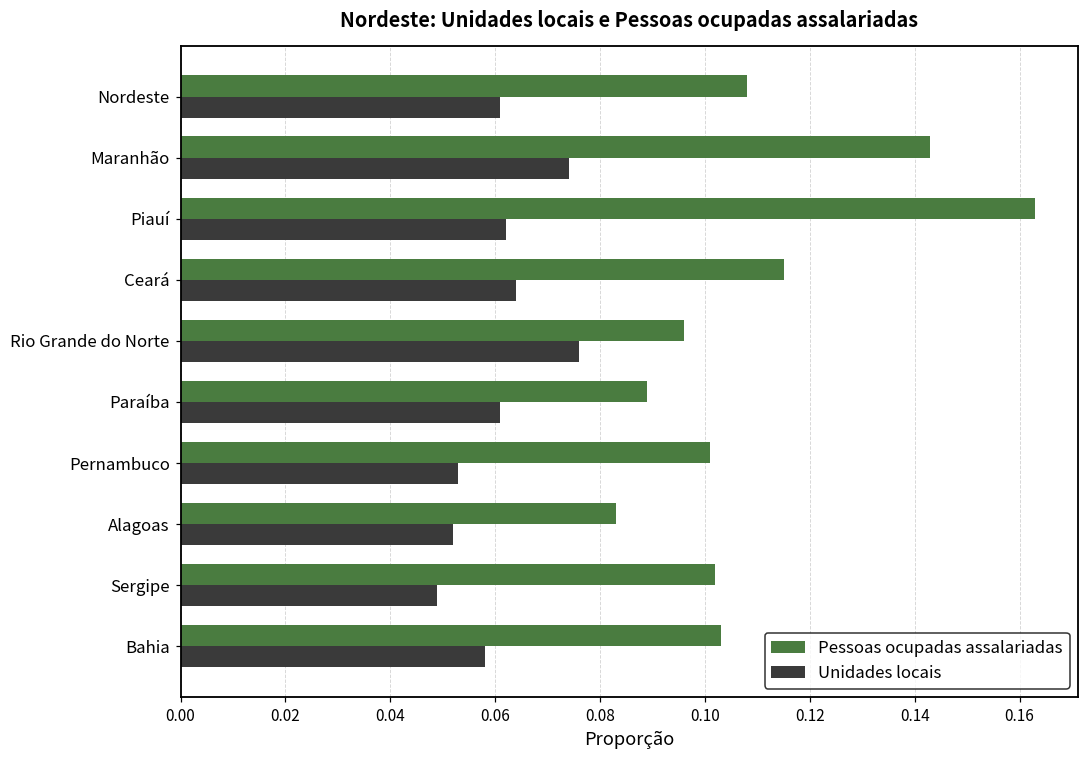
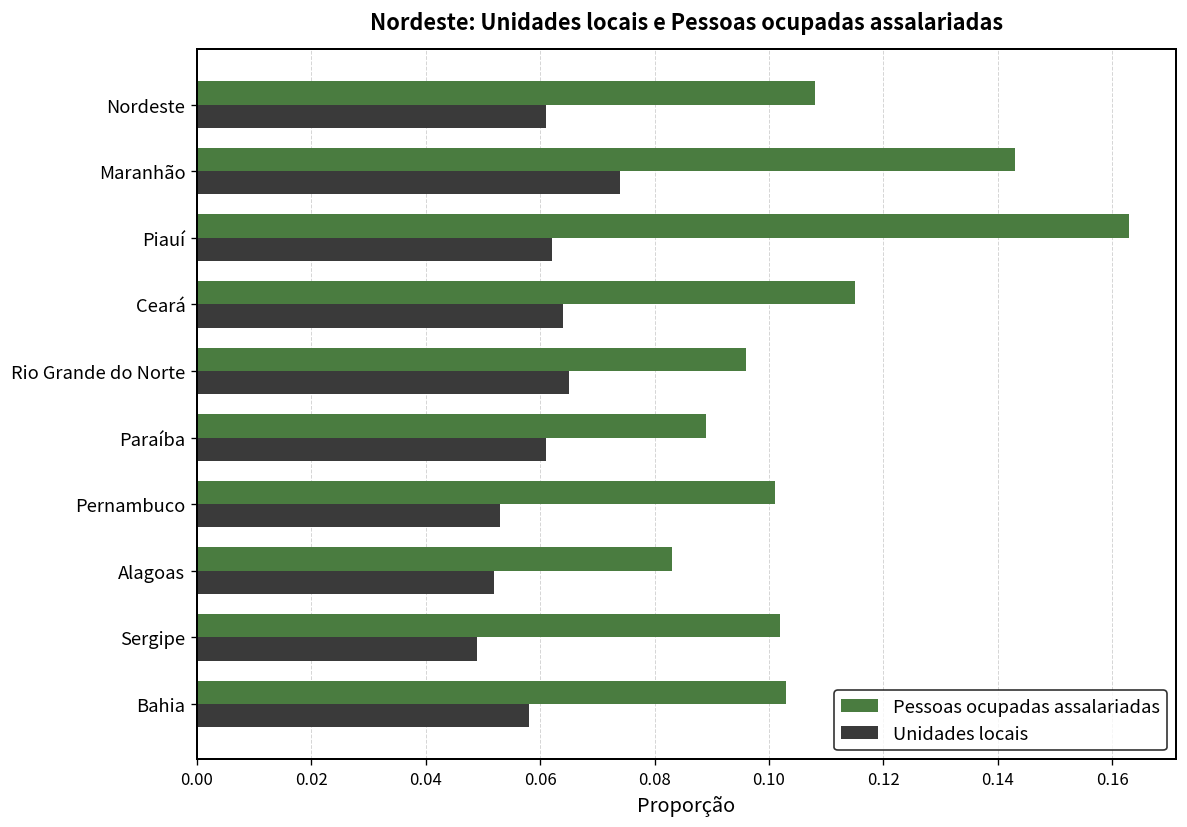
Unidades locais, Rio Grande do Norte: 0.076 -> 0.065
